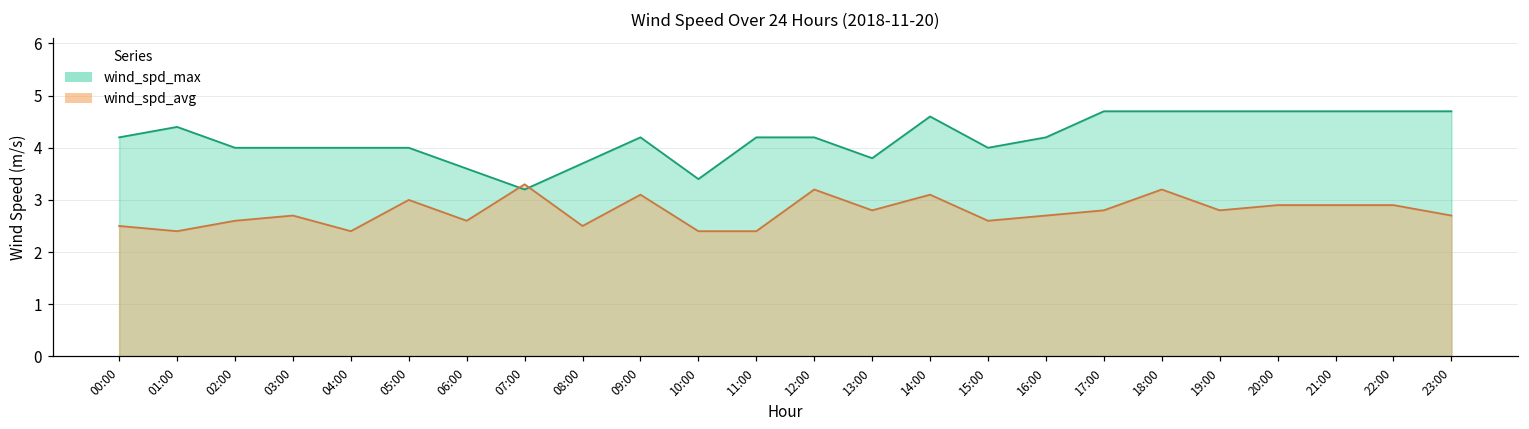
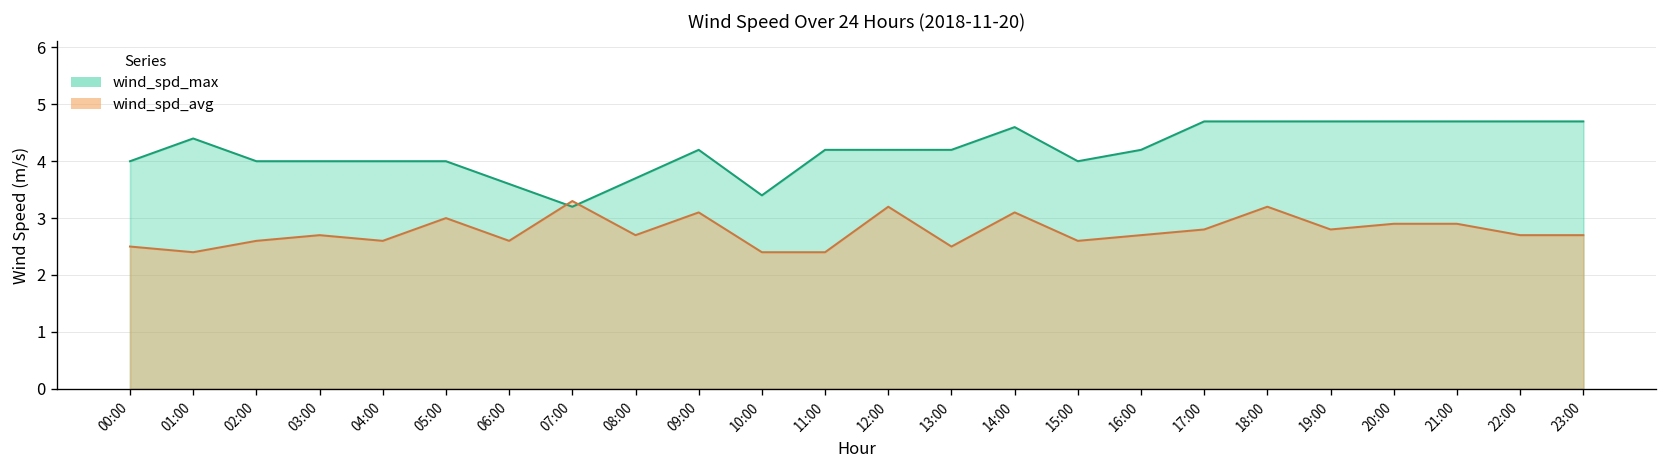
wind_spd_max, 00:00: 4.2 -> 4.0
wind_spd_avg, 04:00: 2.4 -> 2.6
wind_spd_avg, 08:00: 2.5 -> 2.7
wind_spd_max, 13:00: 3.8 -> 4.2
wind_spd_avg, 13:00: 2.8 -> 2.5
wind_spd_avg, 22:00: 2.9 -> 2.7
